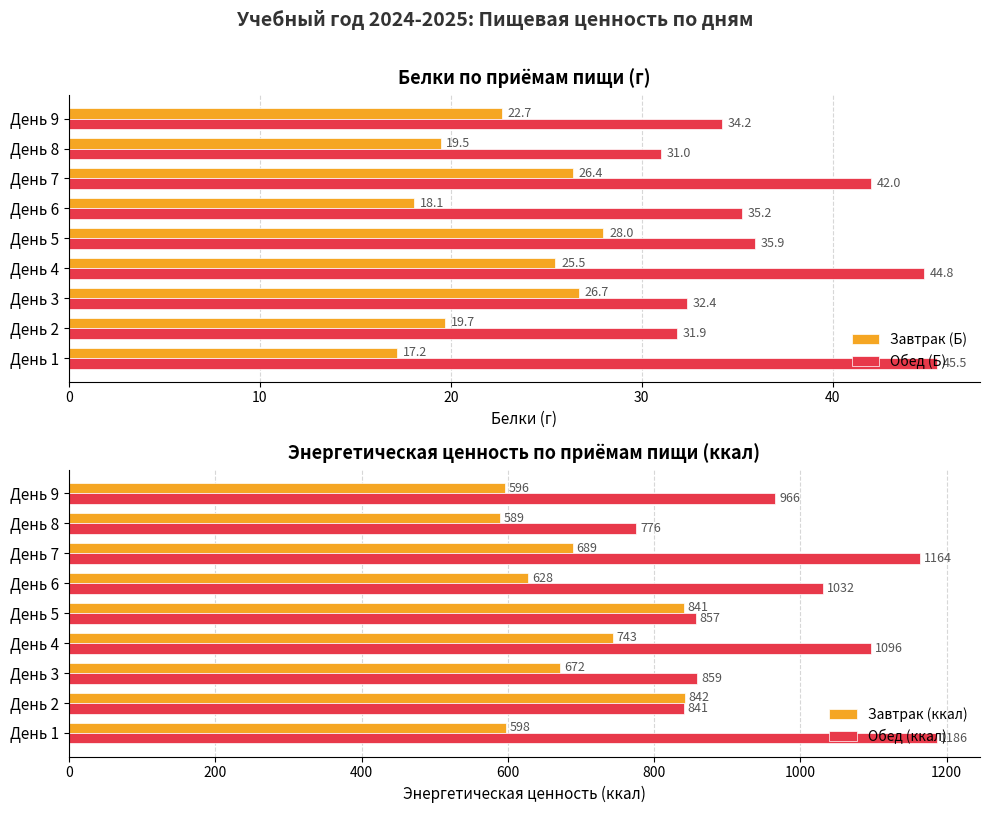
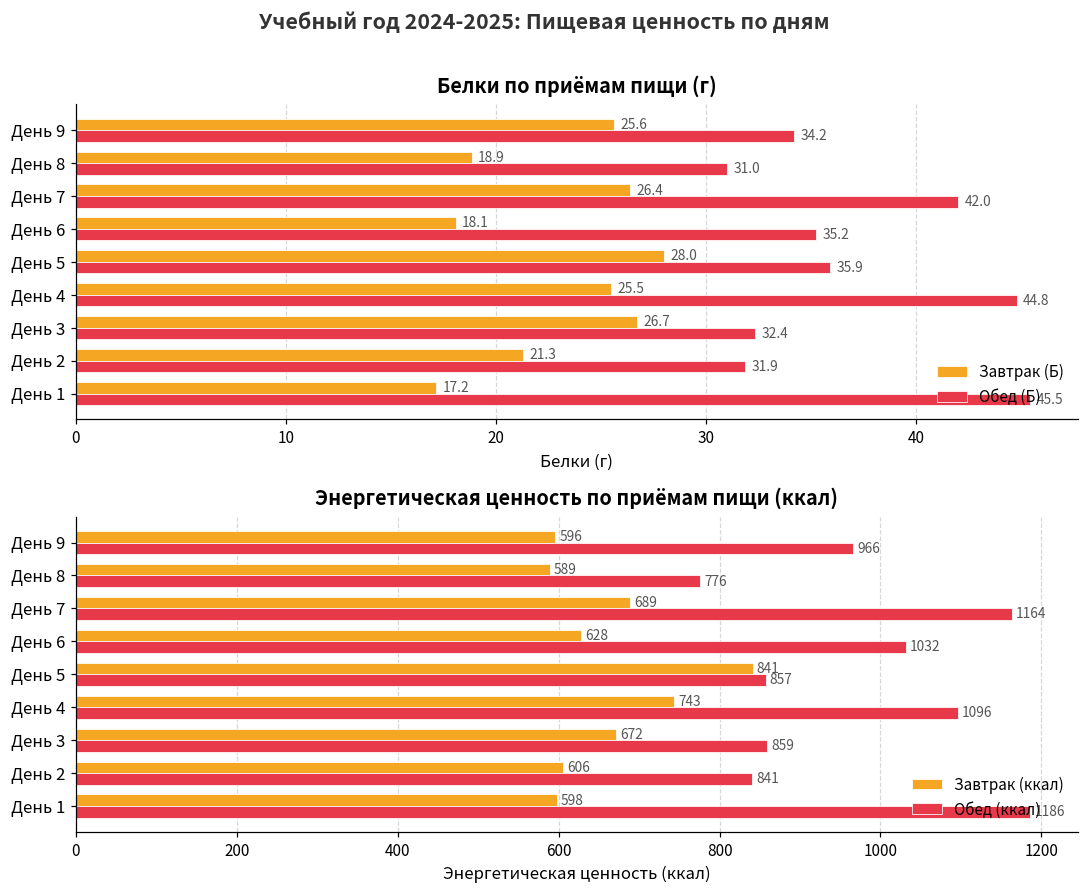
Белки по приёмам пищи (г), Завтрак (Б), День 9: 22.7 -> 25.6
Белки по приёмам пищи (г), Завтрак (Б), День 8: 19.5 -> 18.9
Белки по приёмам пищи (г), Завтрак (Б), День 2: 19.7 -> 21.3
Энергетическая ценность по приёмам пищи (ккал), Завтрак (ккал), День 2: 842 -> 606
